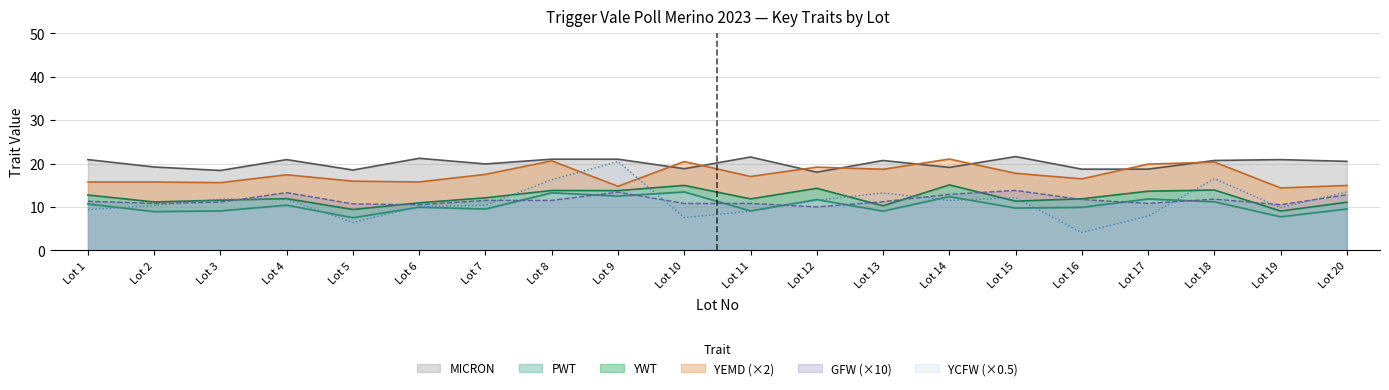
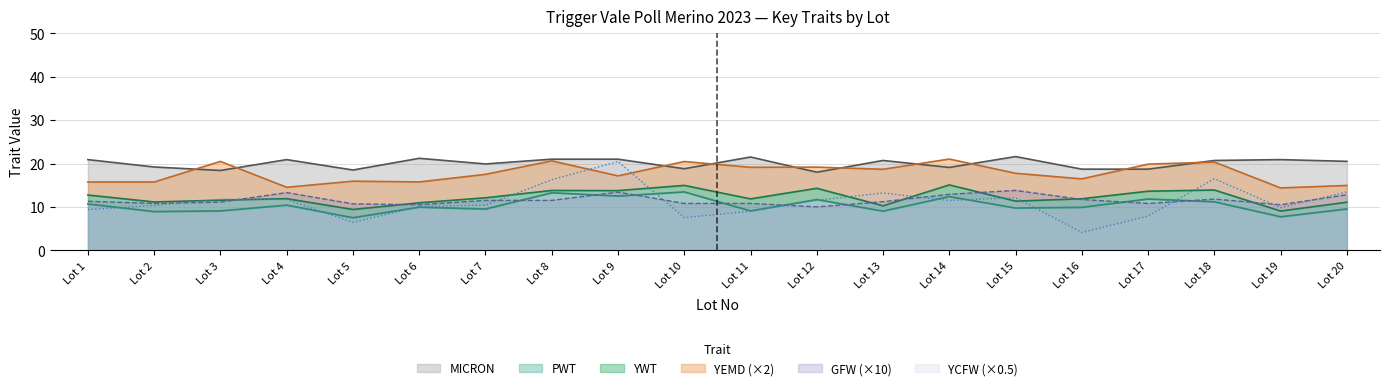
YEMD (×2), Lot 3: 4 -> 9
YEMD (×2), Lot 4: 5 -> 3
YEMD (×2), Lot 9: 1 -> 3
YEMD (×2), Lot 11: 5 -> 7
